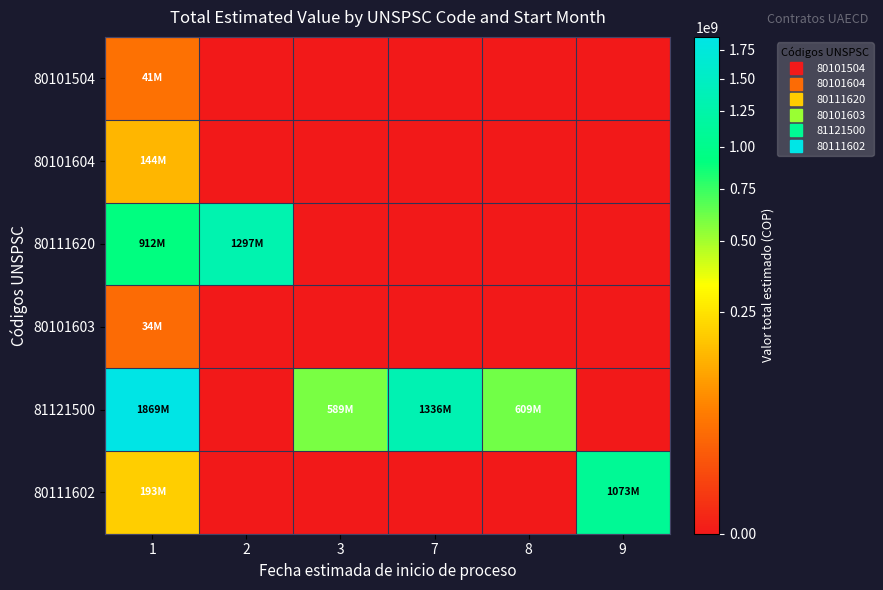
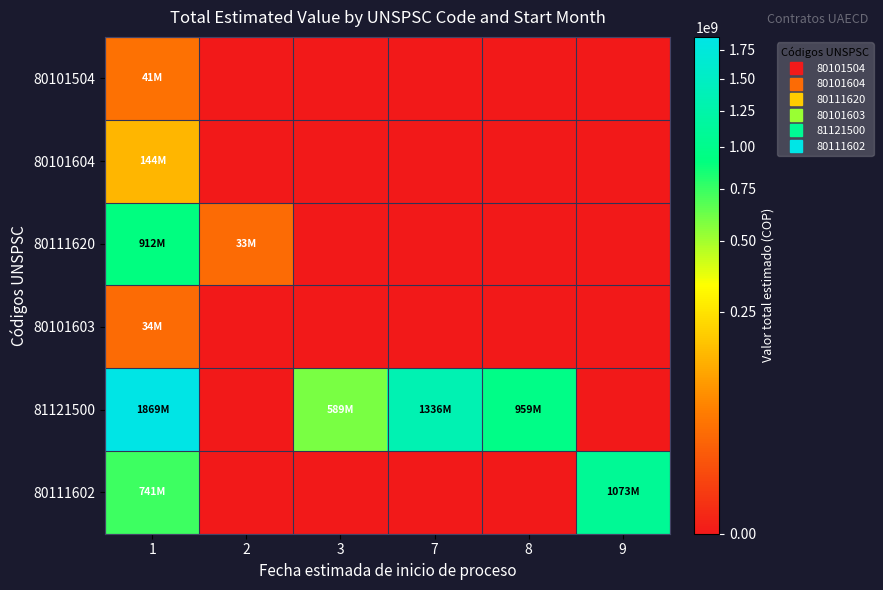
80111620, 2: 1297M -> 33M
81121500, 8: 609M -> 959M
80111602, 1: 193M -> 741M
